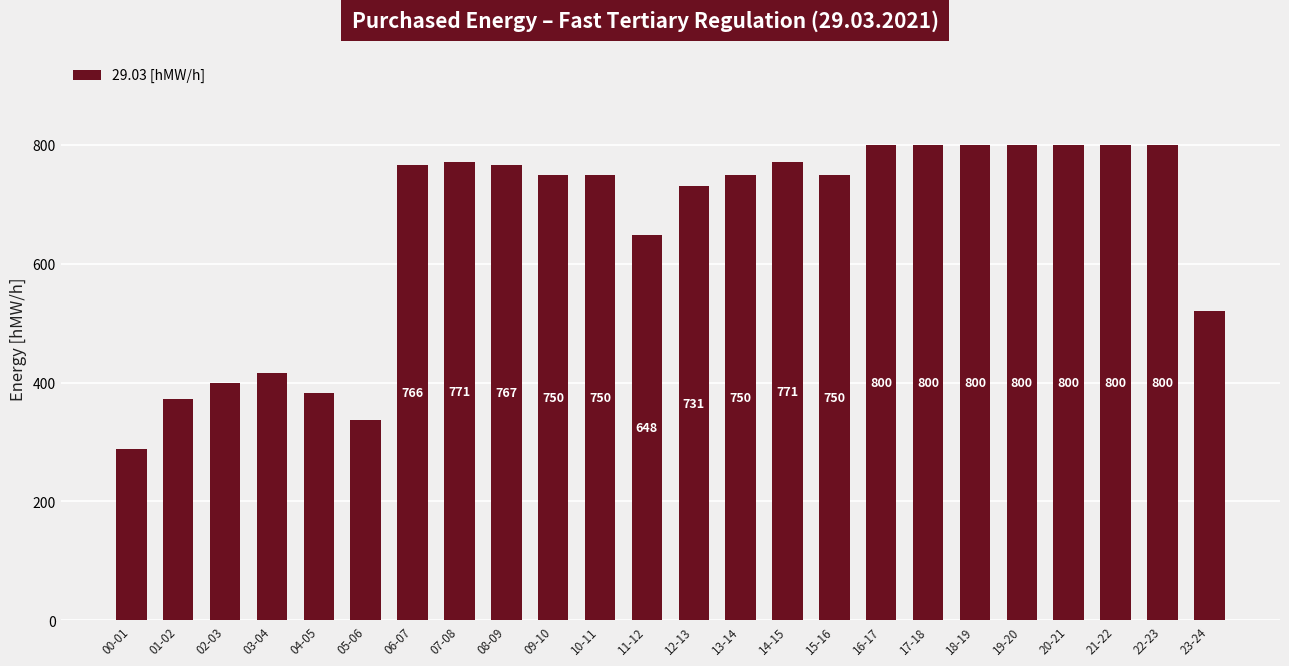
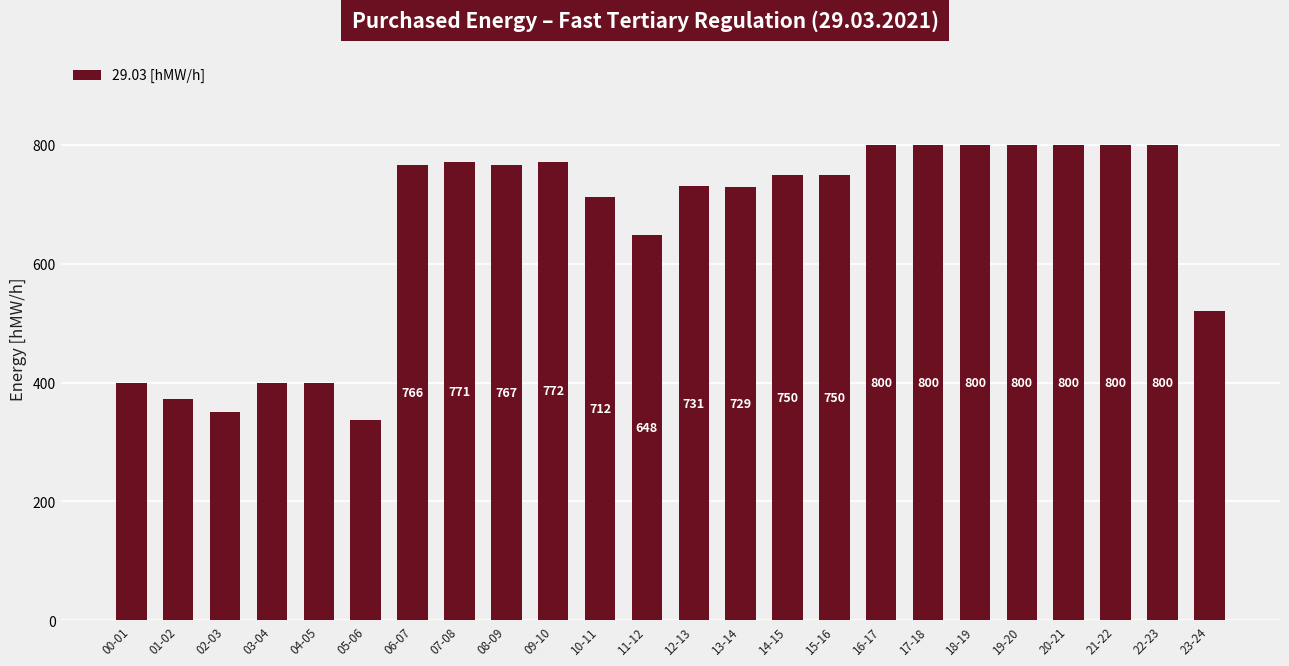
00-01: 290 -> 400
02-03: 400 -> 350
03-04: 420 -> 400
04-05: 380 -> 400
09-10: 750 -> 772
10-11: 750 -> 712
13-14: 750 -> 729
14-15: 771 -> 750
